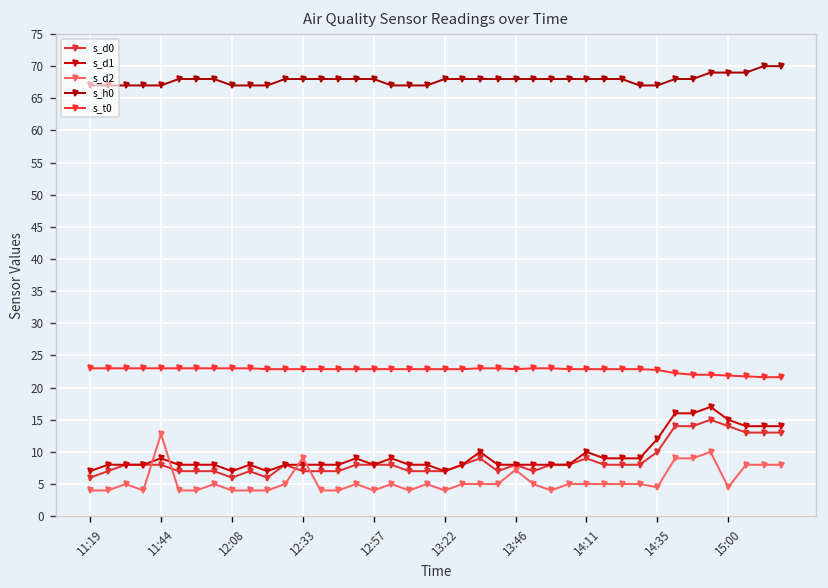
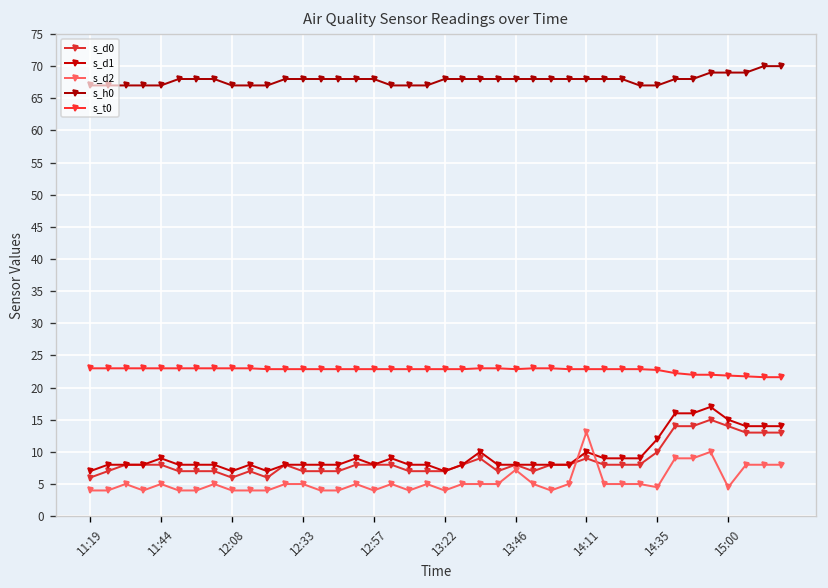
s_d2, 11:44: 13 -> 5
s_d2, 12:33: 9 -> 5
s_d2, 14:11: 5 -> 13
